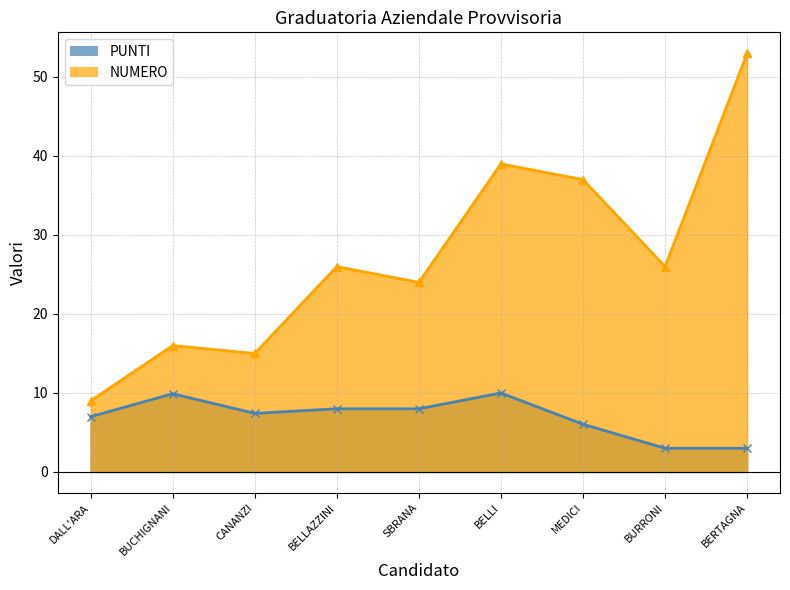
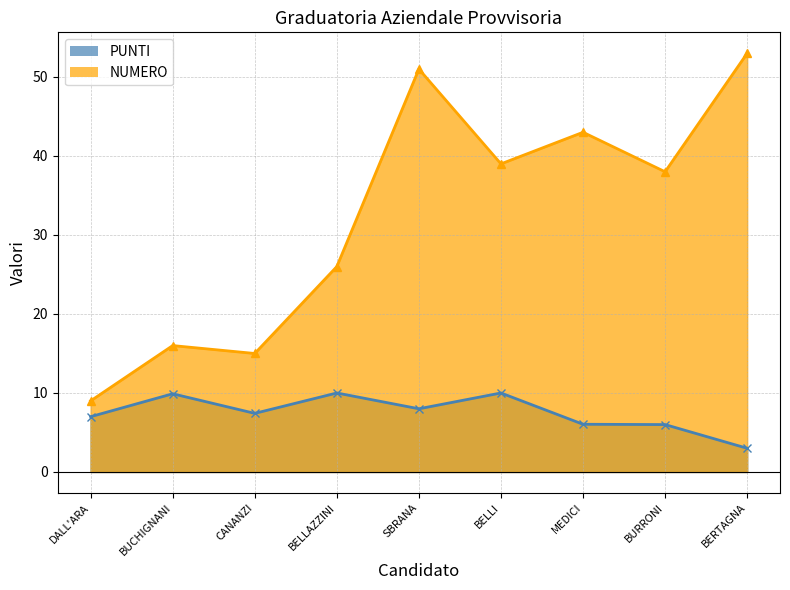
PUNTI, BELLAZZINI: 8 -> 10
NUMERO, SBRANA: 24 -> 51
NUMERO, MEDICI: 37 -> 43
PUNTI, BURRONI: 3 -> 6
NUMERO, BURRONI: 26 -> 38
